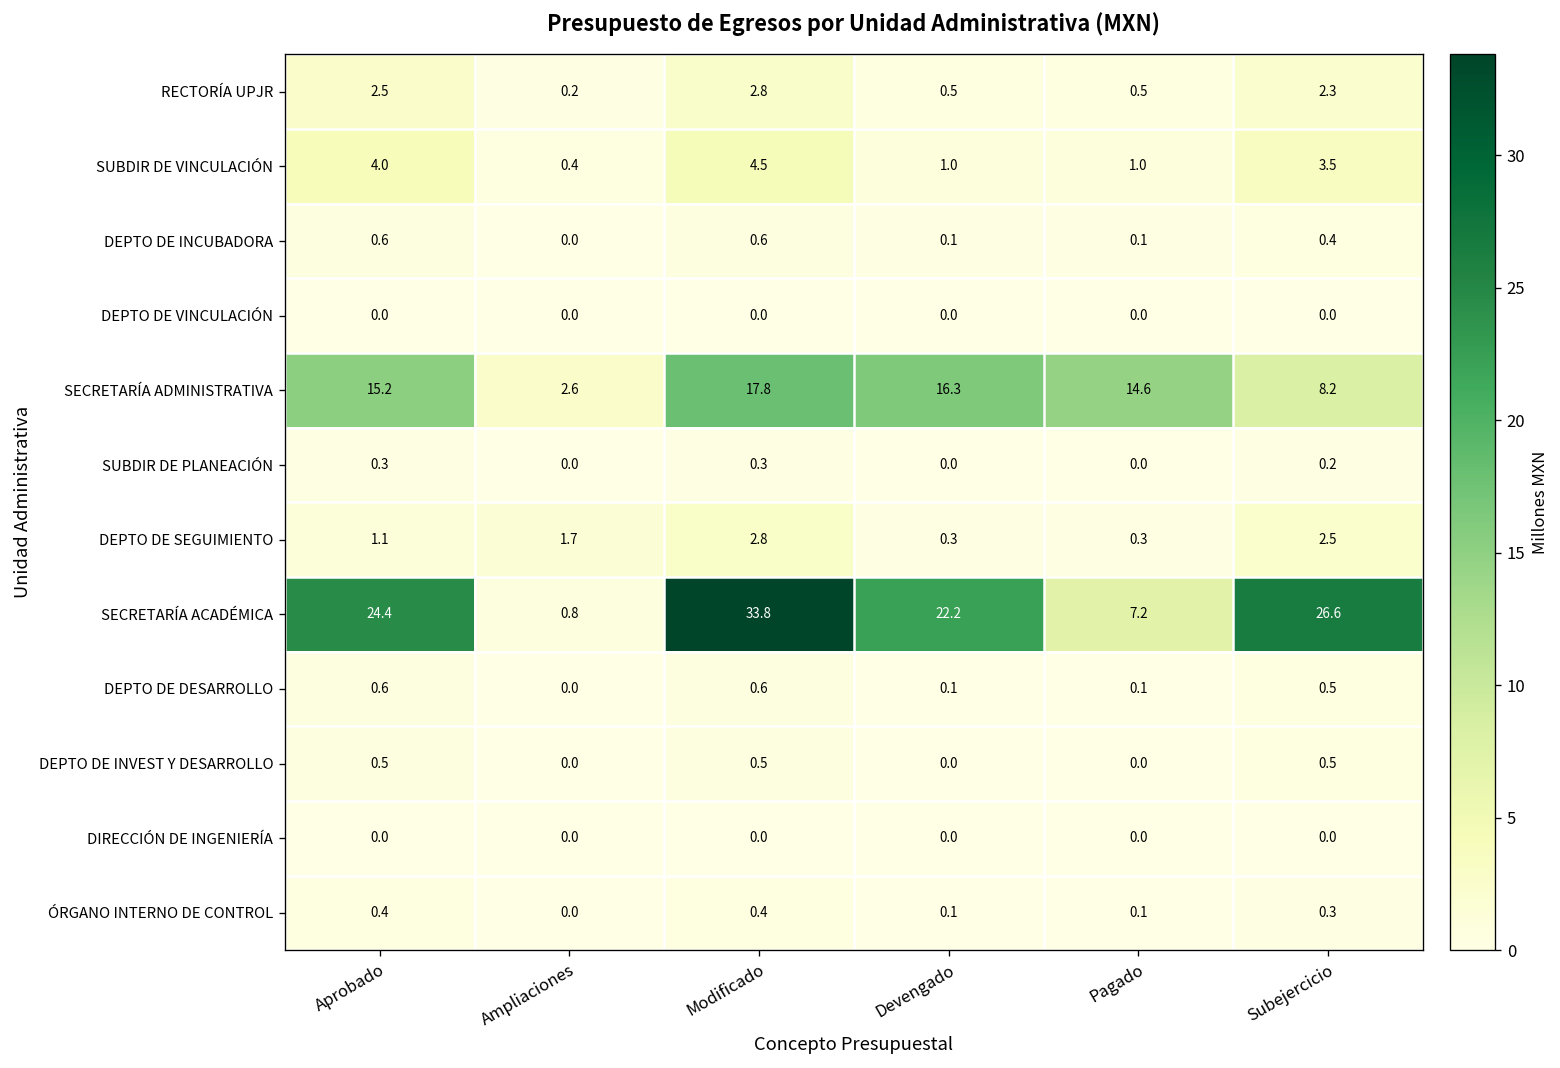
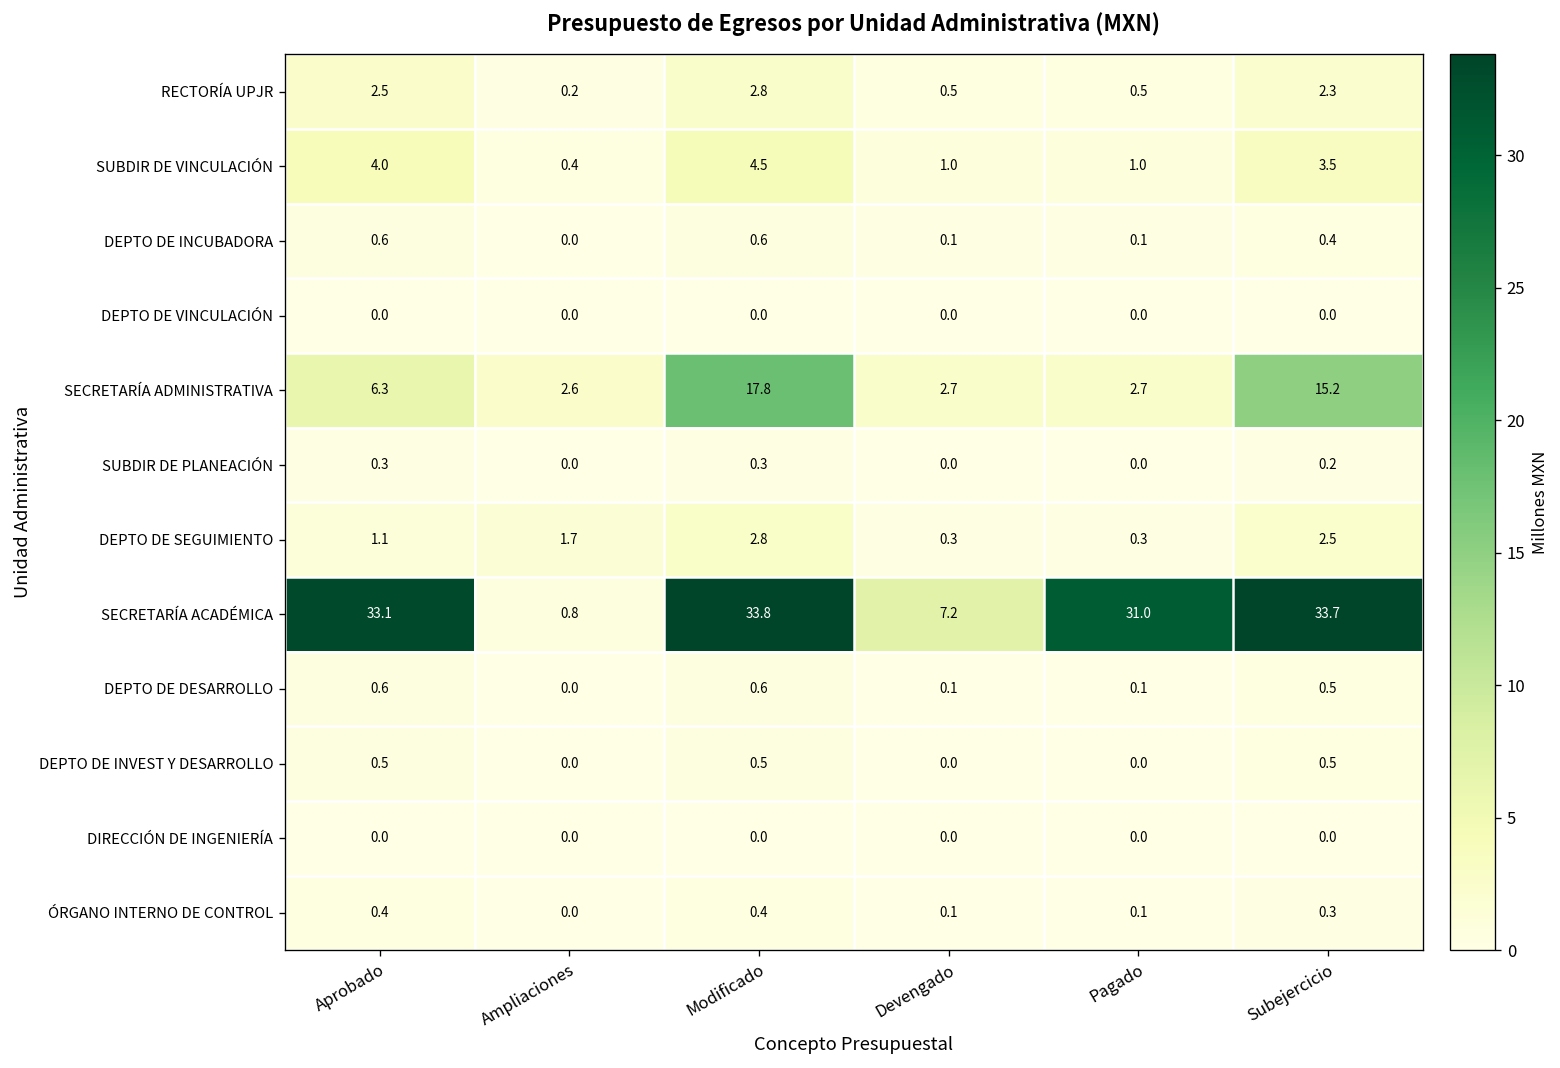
SECRETARÍA ADMINISTRATIVA, Aprobado: 15.2 -> 6.3
SECRETARÍA ADMINISTRATIVA, Devengado: 16.3 -> 2.7
SECRETARÍA ADMINISTRATIVA, Pagado: 14.6 -> 2.7
SECRETARÍA ADMINISTRATIVA, Subejercicio: 8.2 -> 15.2
SECRETARÍA ACADÉMICA, Aprobado: 24.4 -> 33.1
SECRETARÍA ACADÉMICA, Devengado: 22.2 -> 7.2
SECRETARÍA ACADÉMICA, Pagado: 7.2 -> 31.0
SECRETARÍA ACADÉMICA, Subejercicio: 26.6 -> 33.7
